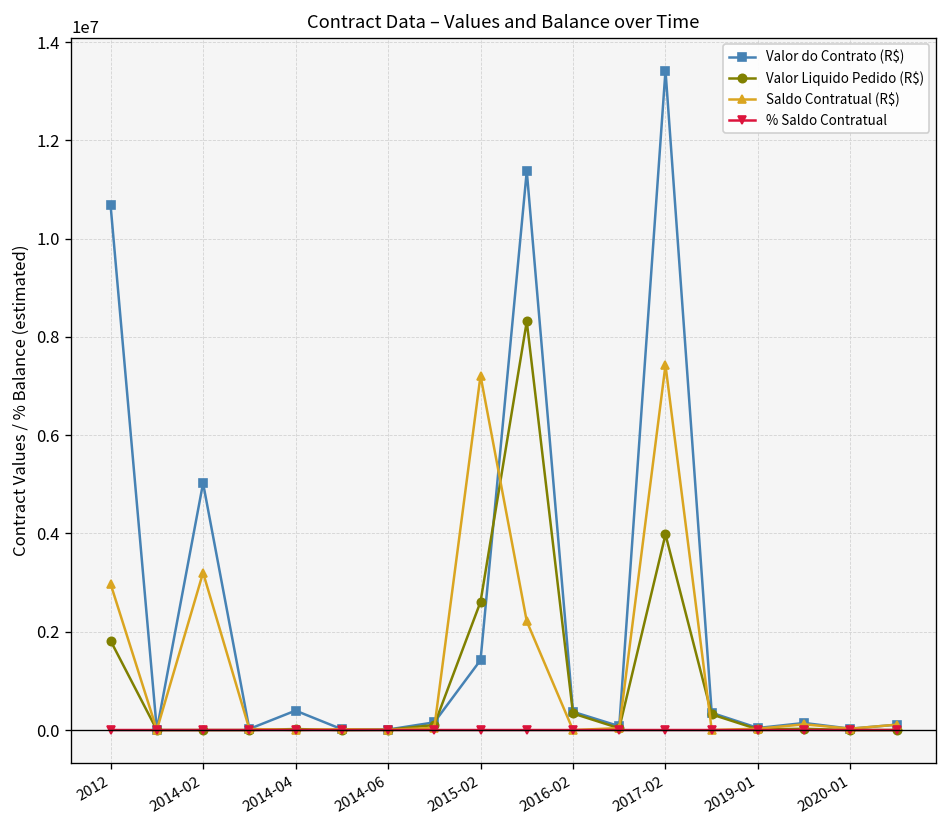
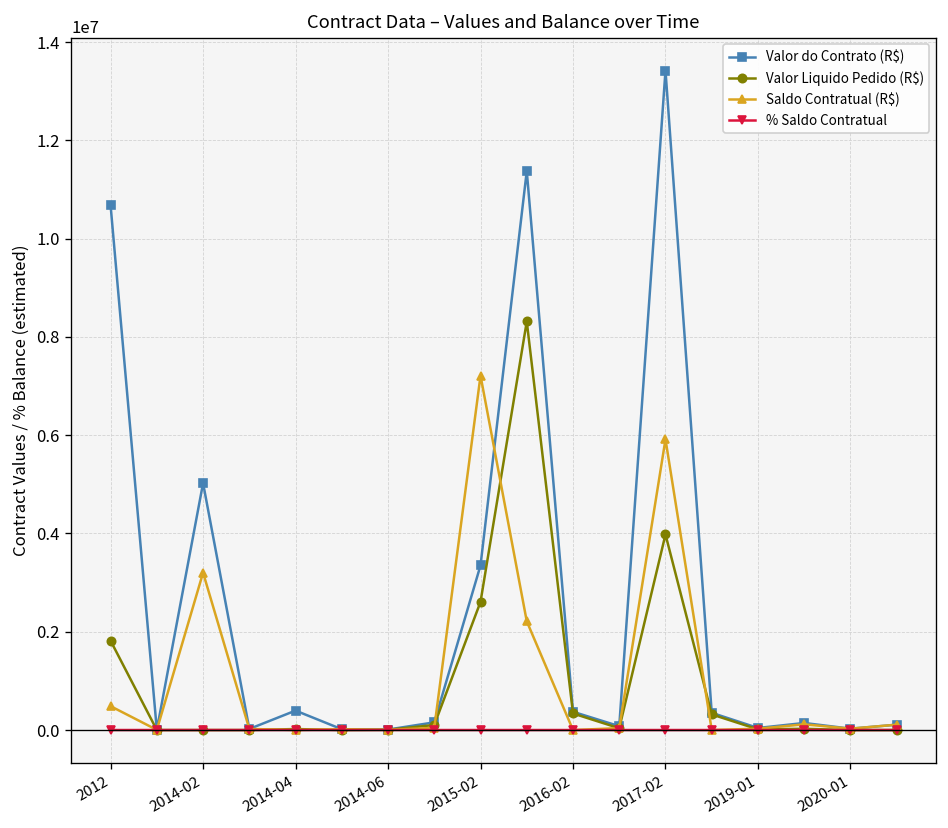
Saldo Contratual (R$), 2012: 3000000 -> 500000
Valor do Contrato (R$), 2015-02: 1400000 -> 3400000
Saldo Contratual (R$), 2017-02: 7400000 -> 5900000
